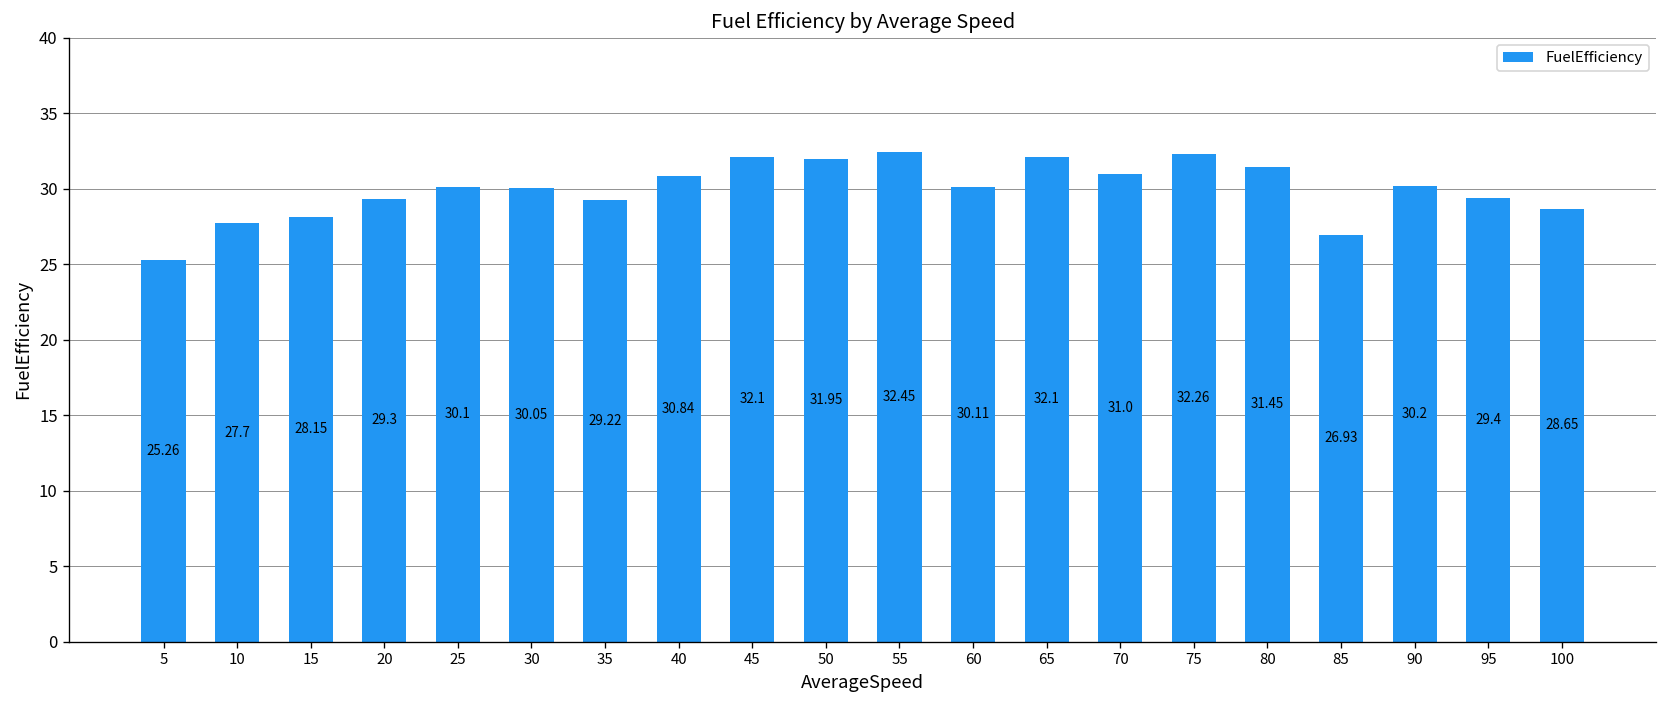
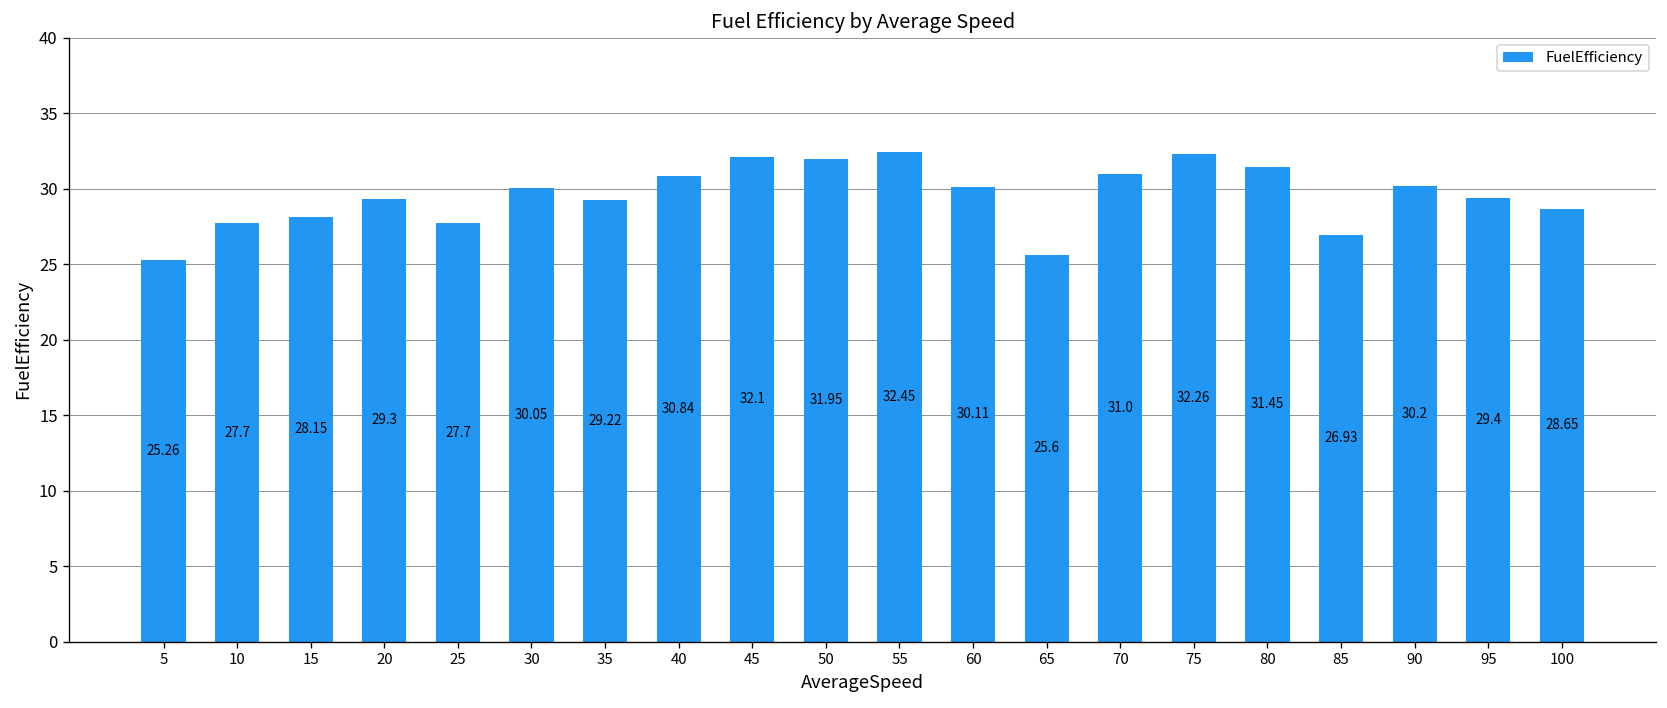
25: 30.1 -> 27.7
65: 32.1 -> 25.6
